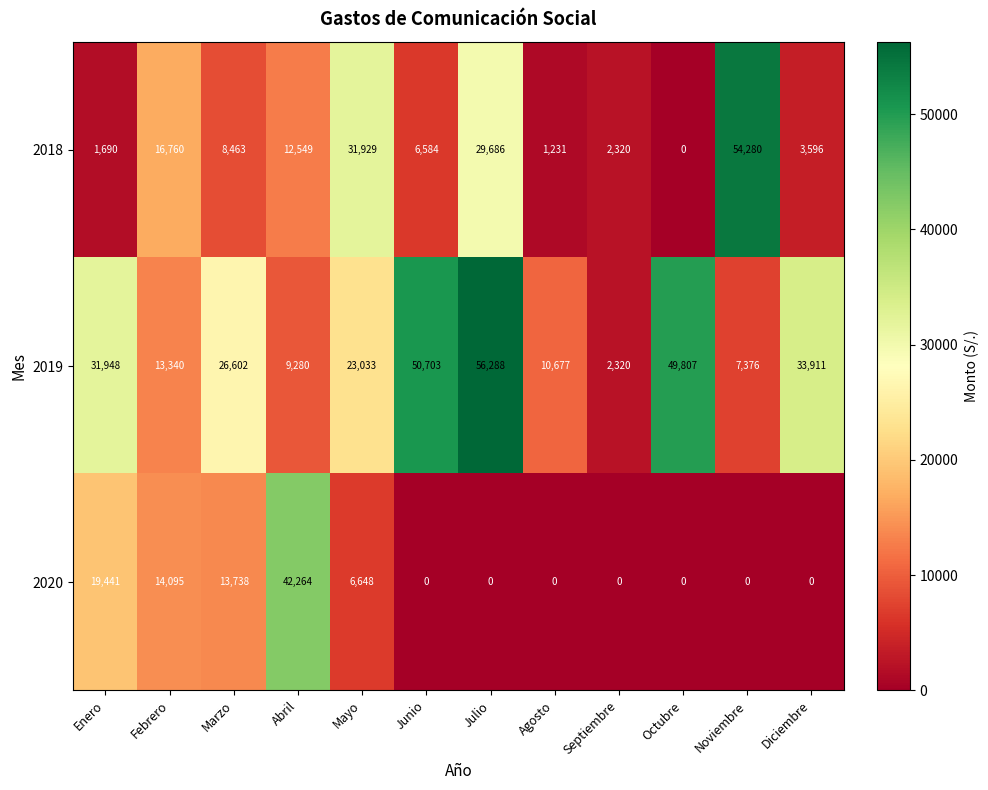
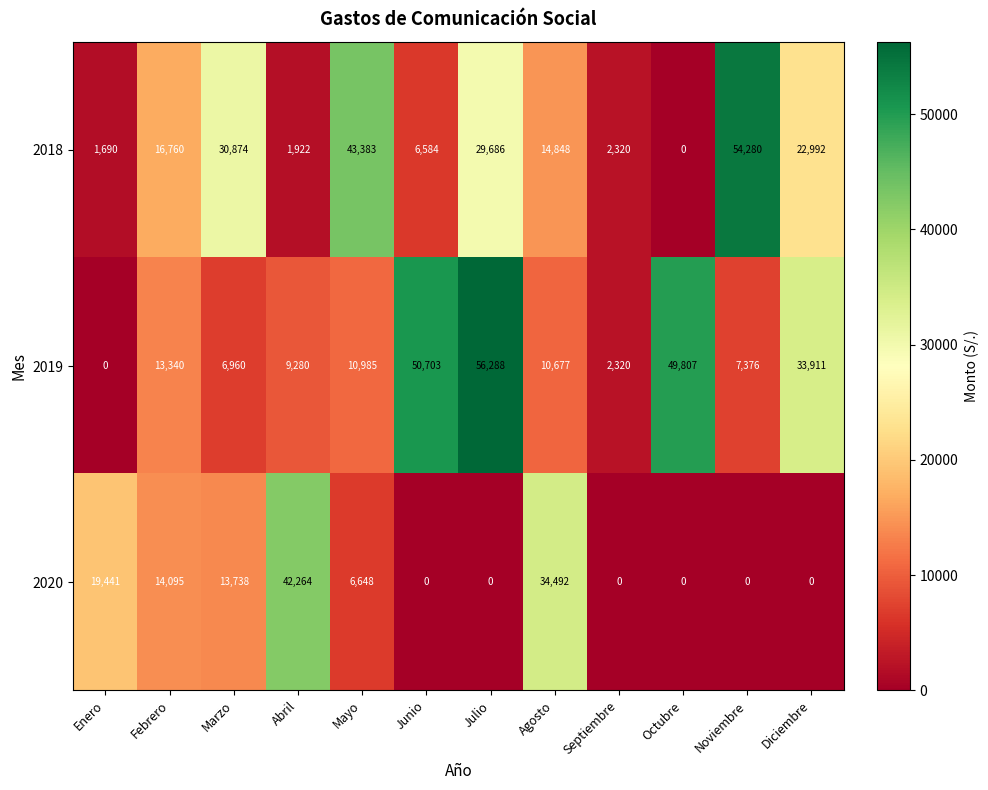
2018, Marzo: 8,463 -> 30,874
2018, Abril: 12,549 -> 1,922
2018, Mayo: 31,929 -> 43,383
2018, Agosto: 1,231 -> 14,848
2018, Diciembre: 3,596 -> 22,992
2019, Enero: 31,948 -> 0
2019, Marzo: 26,602 -> 6,960
2019, Mayo: 23,033 -> 10,985
2020, Agosto: 0 -> 34,492
